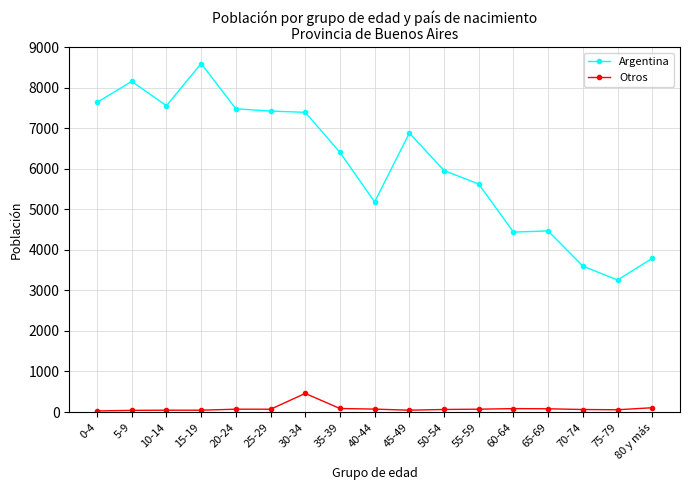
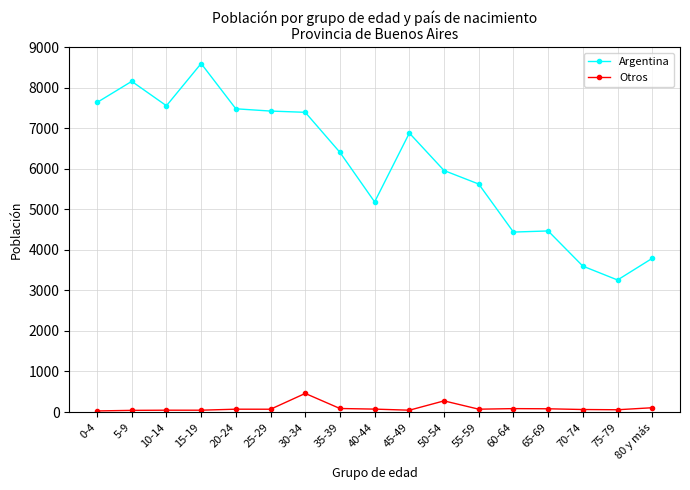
Otros, 50-54: 100 -> 300
